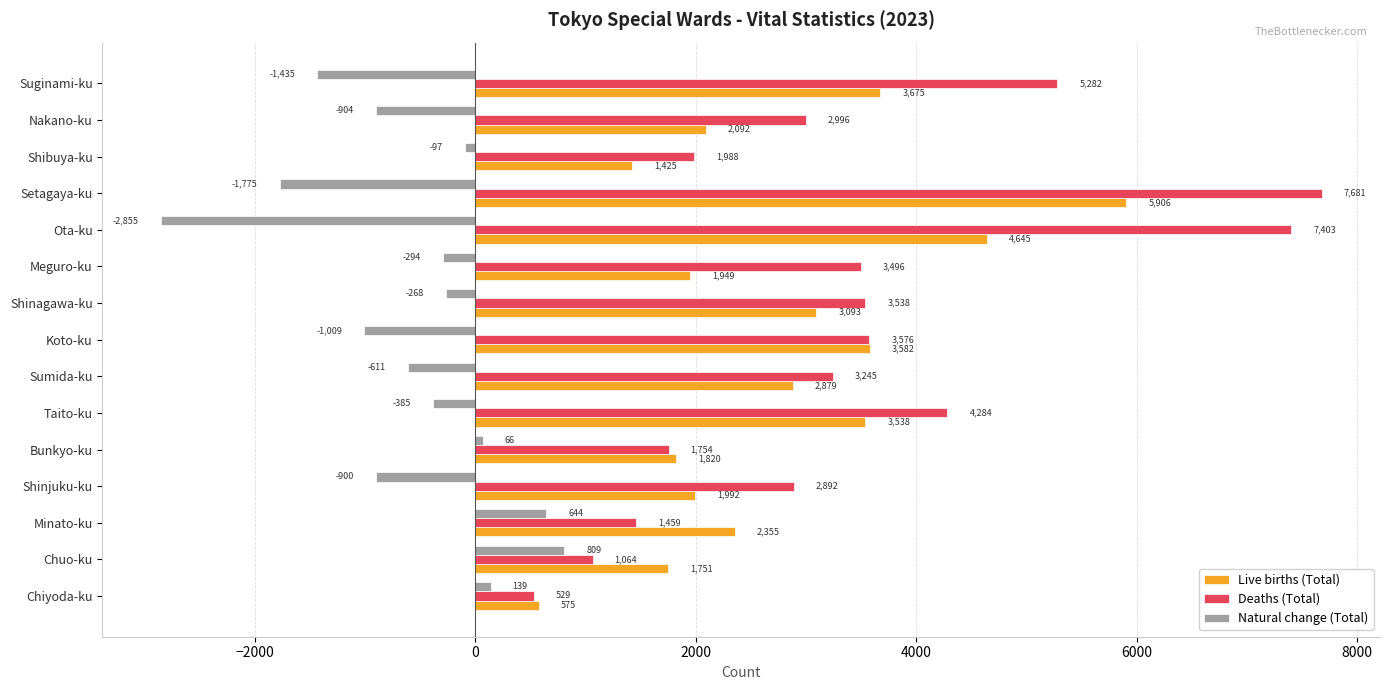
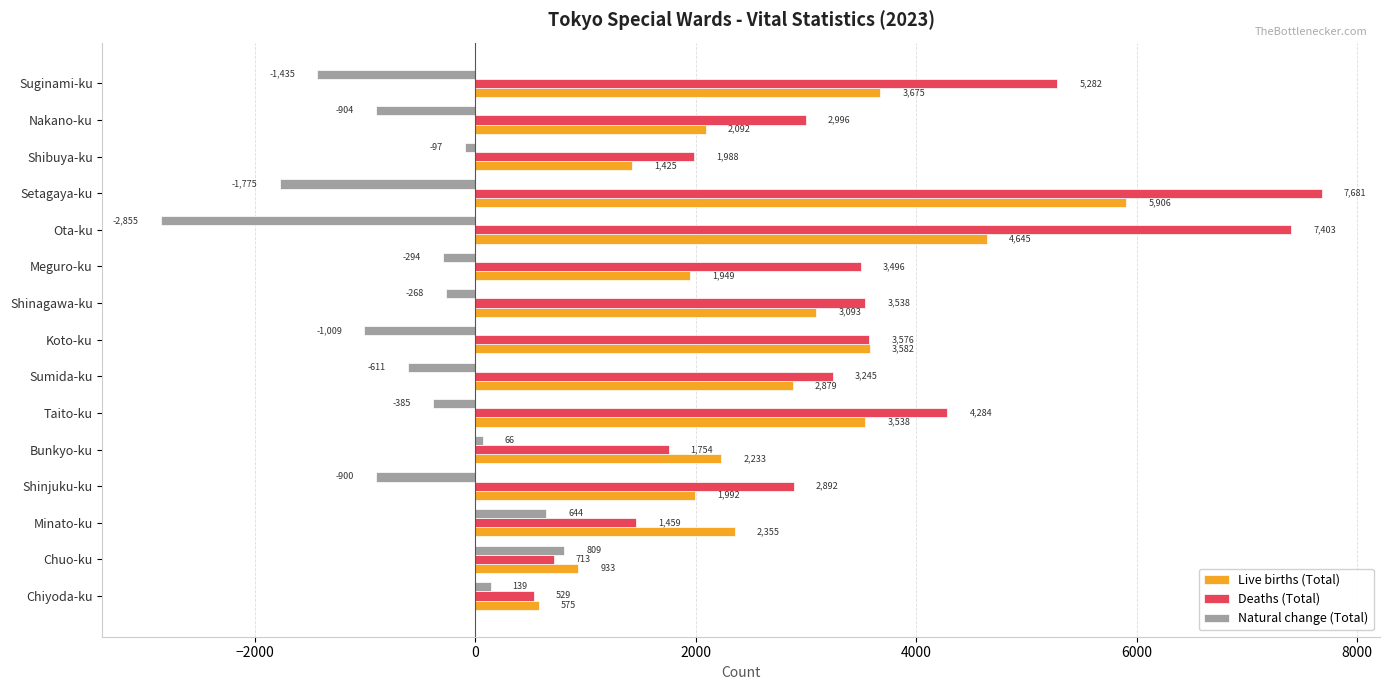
Live births (Total), Bunkyo-ku: 1,820 -> 2,233
Deaths (Total), Chuo-ku: 1,064 -> 713
Live births (Total), Chuo-ku: 1,751 -> 933
